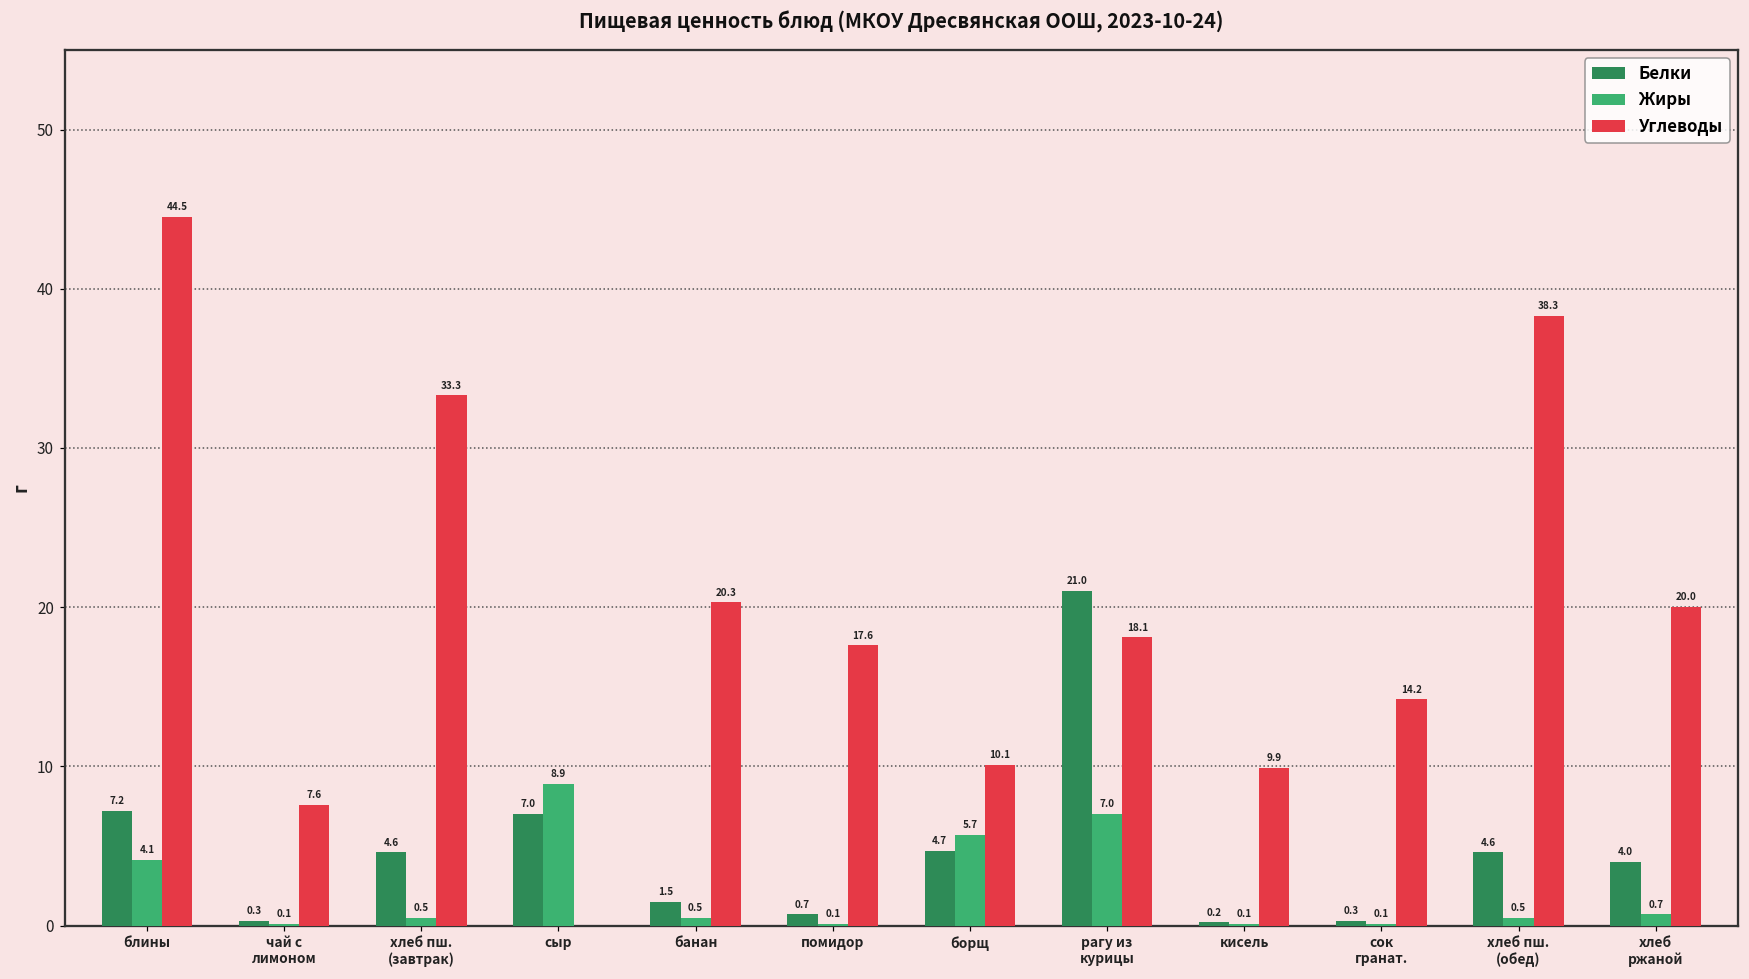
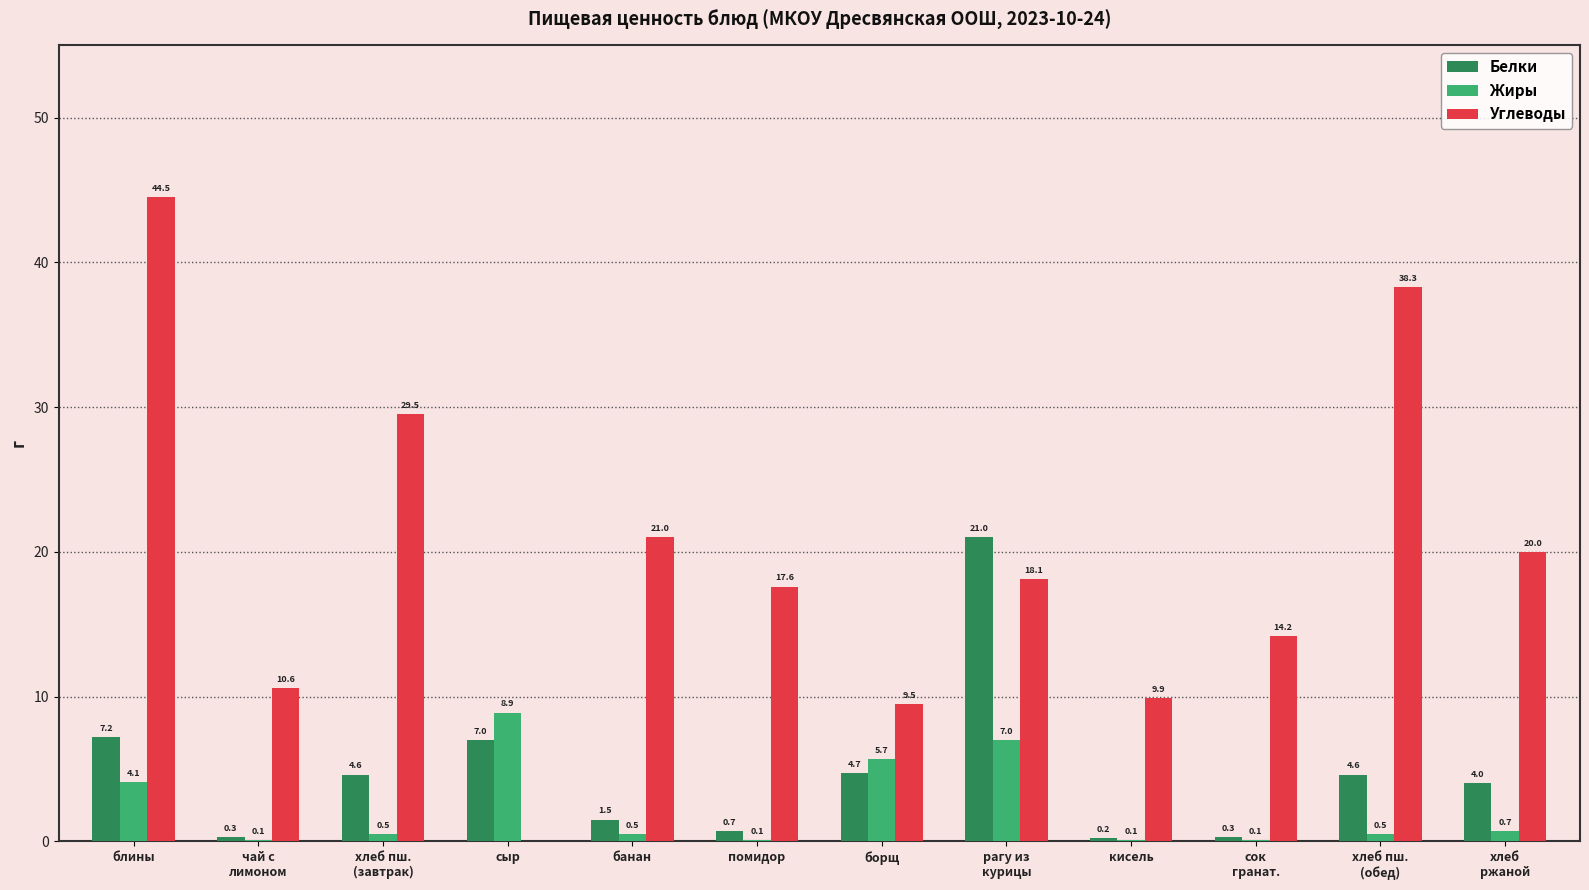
Углеводы, чай с лимоном: 7.6 -> 10.6
Углеводы, хлеб пш. (завтрак): 33.3 -> 29.5
Углеводы, банан: 20.3 -> 21.0
Углеводы, борщ: 10.1 -> 9.5
